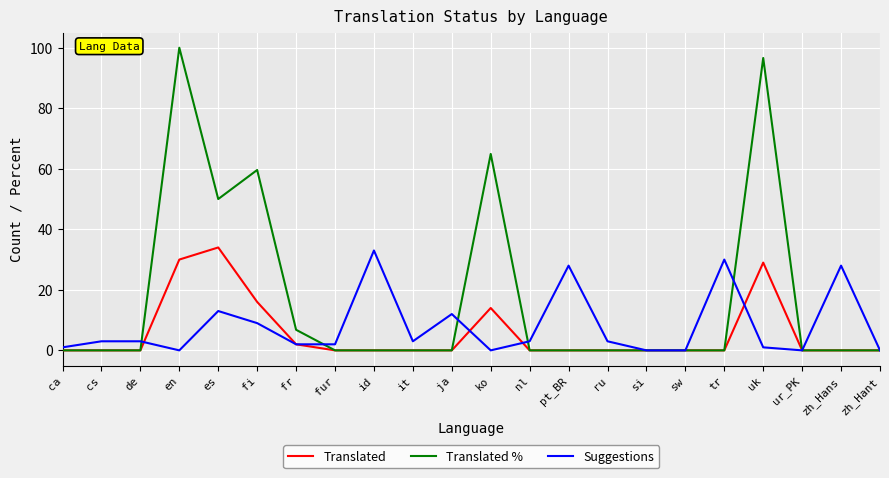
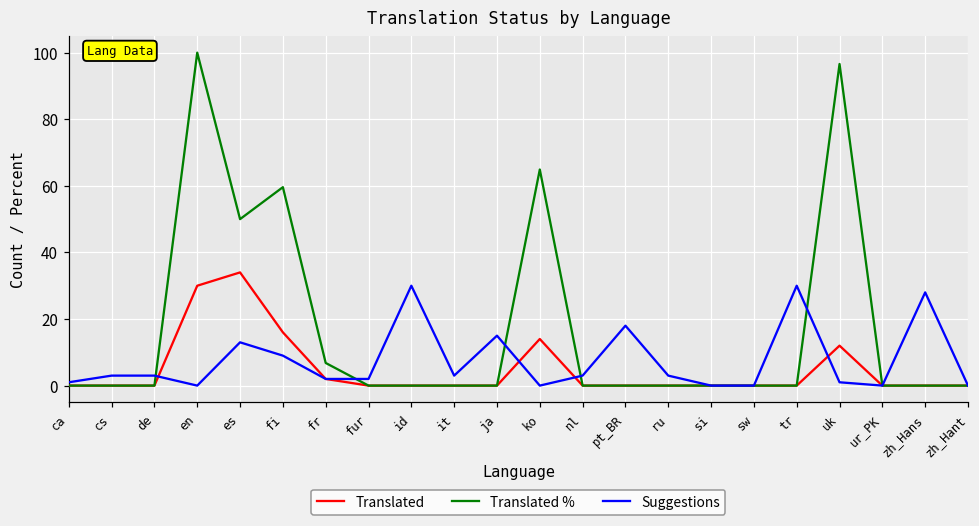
Suggestions, id: 33 -> 30
Suggestions, ja: 12 -> 15
Suggestions, pt_BR: 28 -> 18
Translated, uk: 29 -> 12
